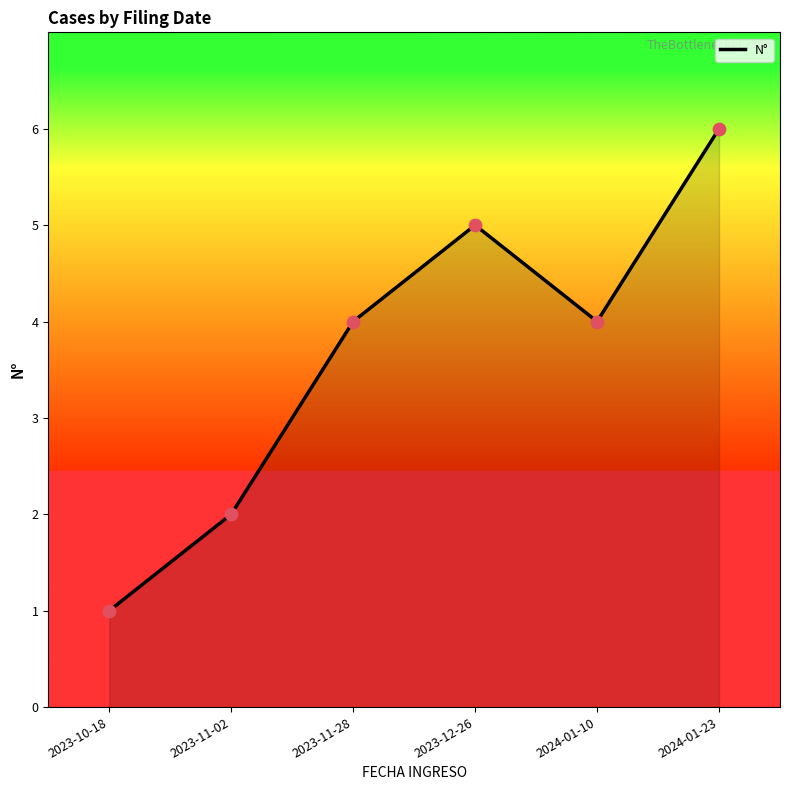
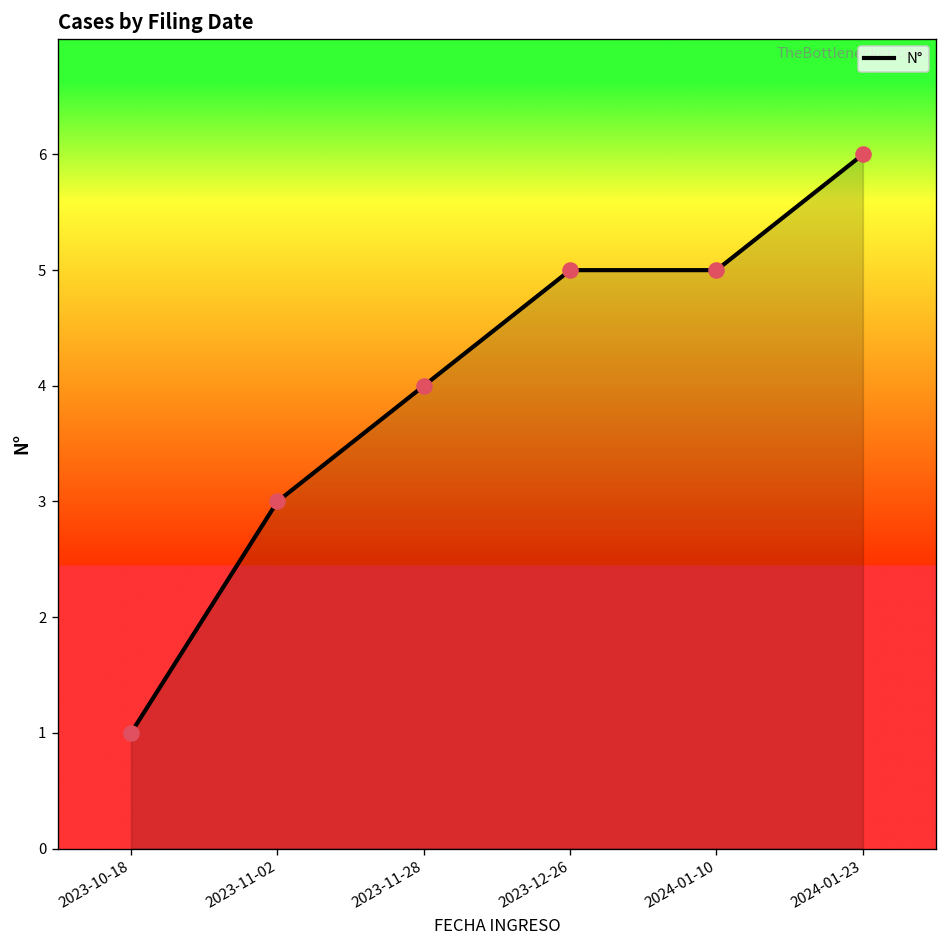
2023-11-02: 2 -> 3
2024-01-10: 4 -> 5
